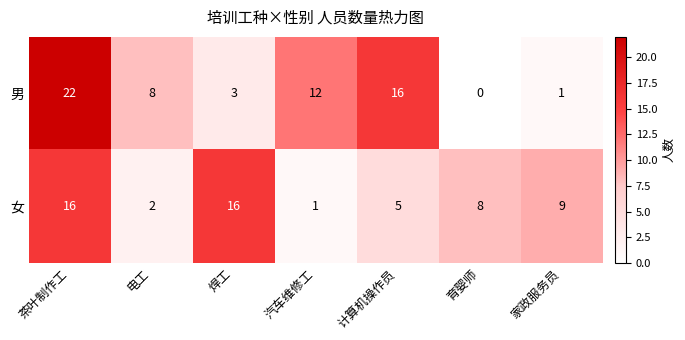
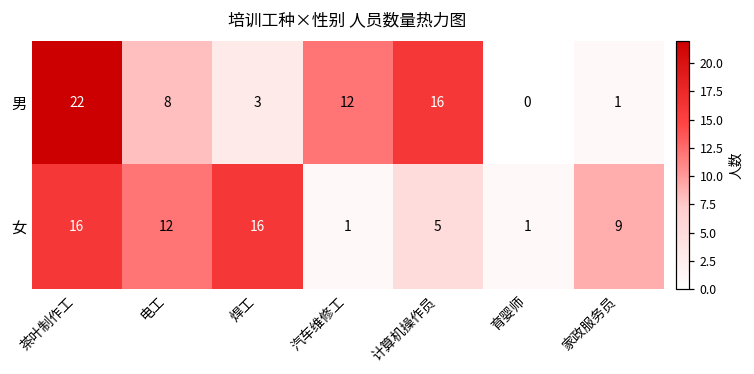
女, 电工: 2 -> 12
女, 育婴师: 8 -> 1
